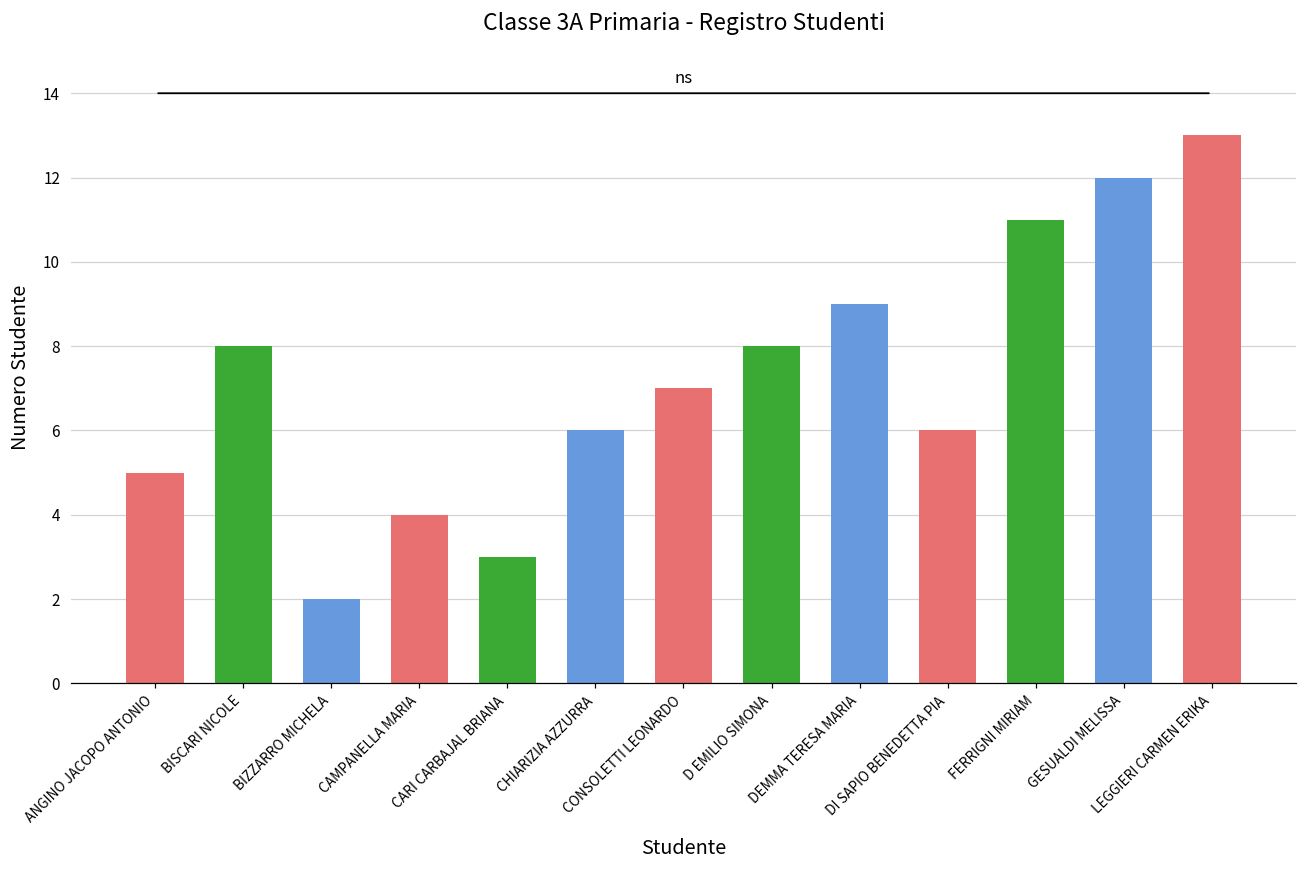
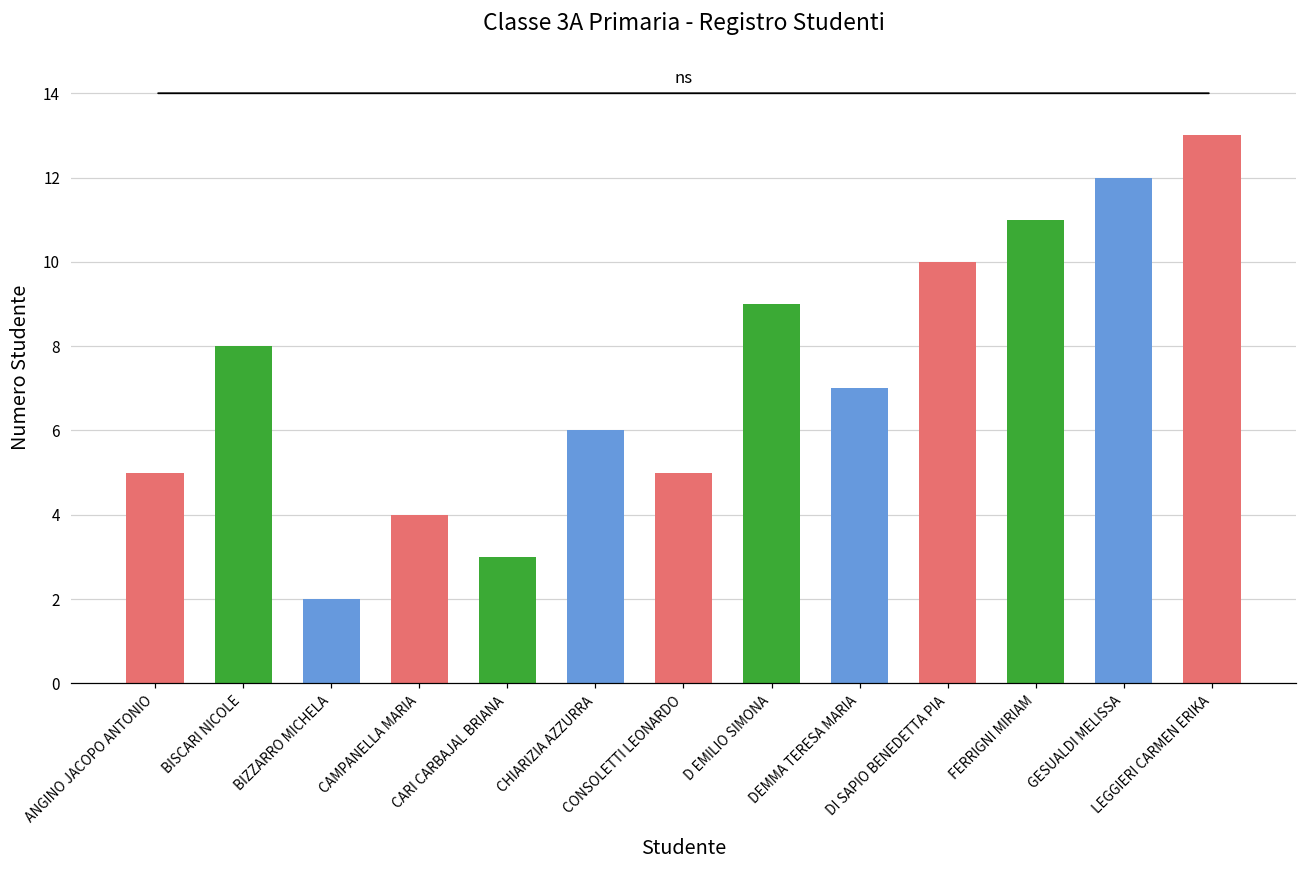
CONSOLETTI LEONARDO: 7 -> 5
D EMILIO SIMONA: 8 -> 9
DEMMA TERESA MARIA: 9 -> 7
DI SAPIO BENEDETTA PIA: 6 -> 10
